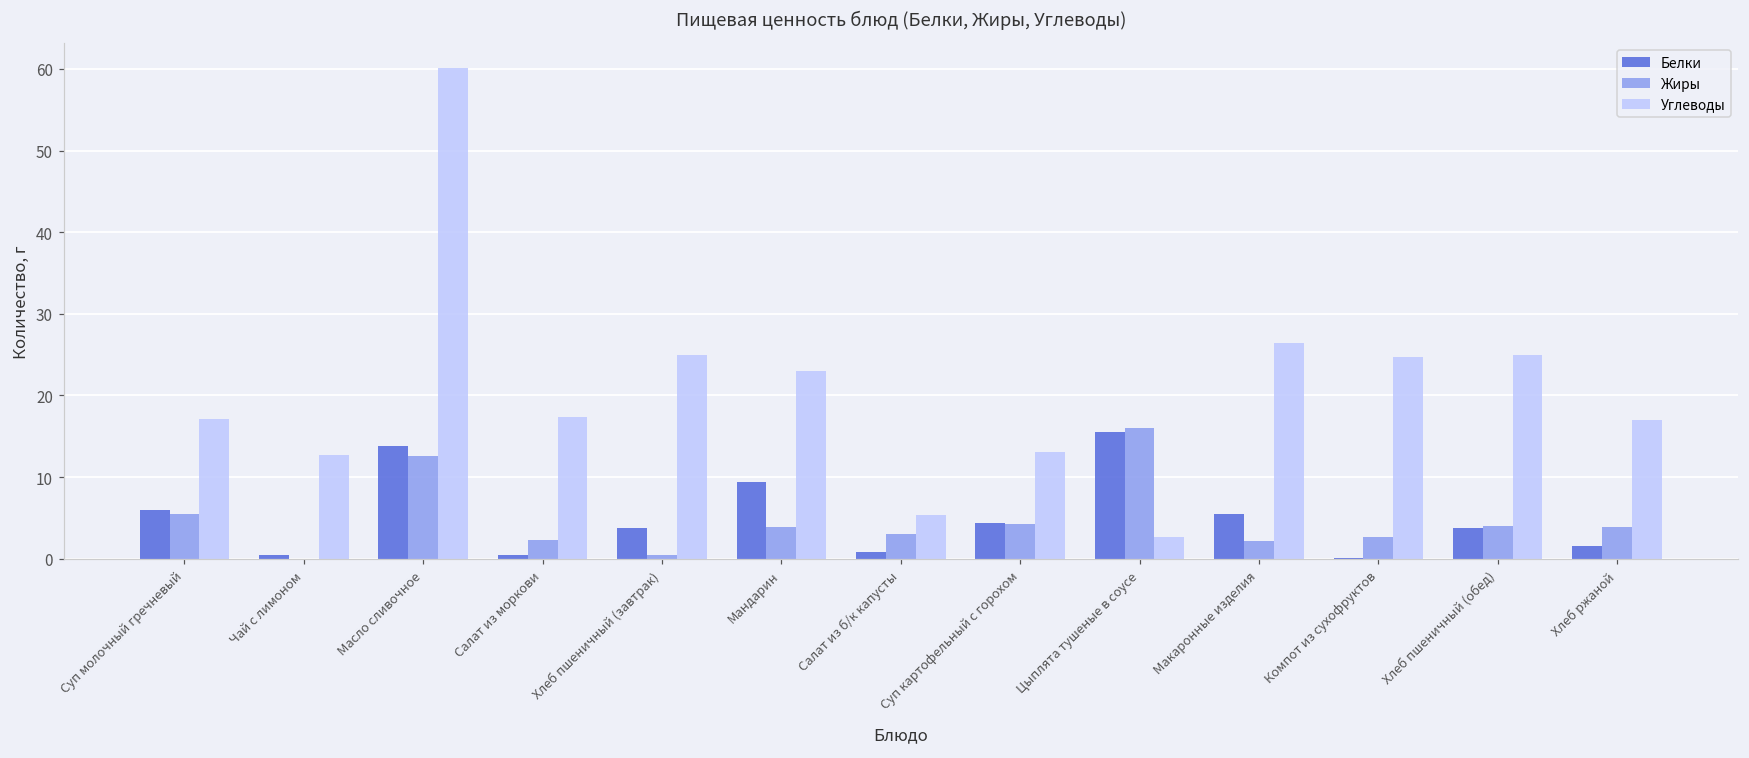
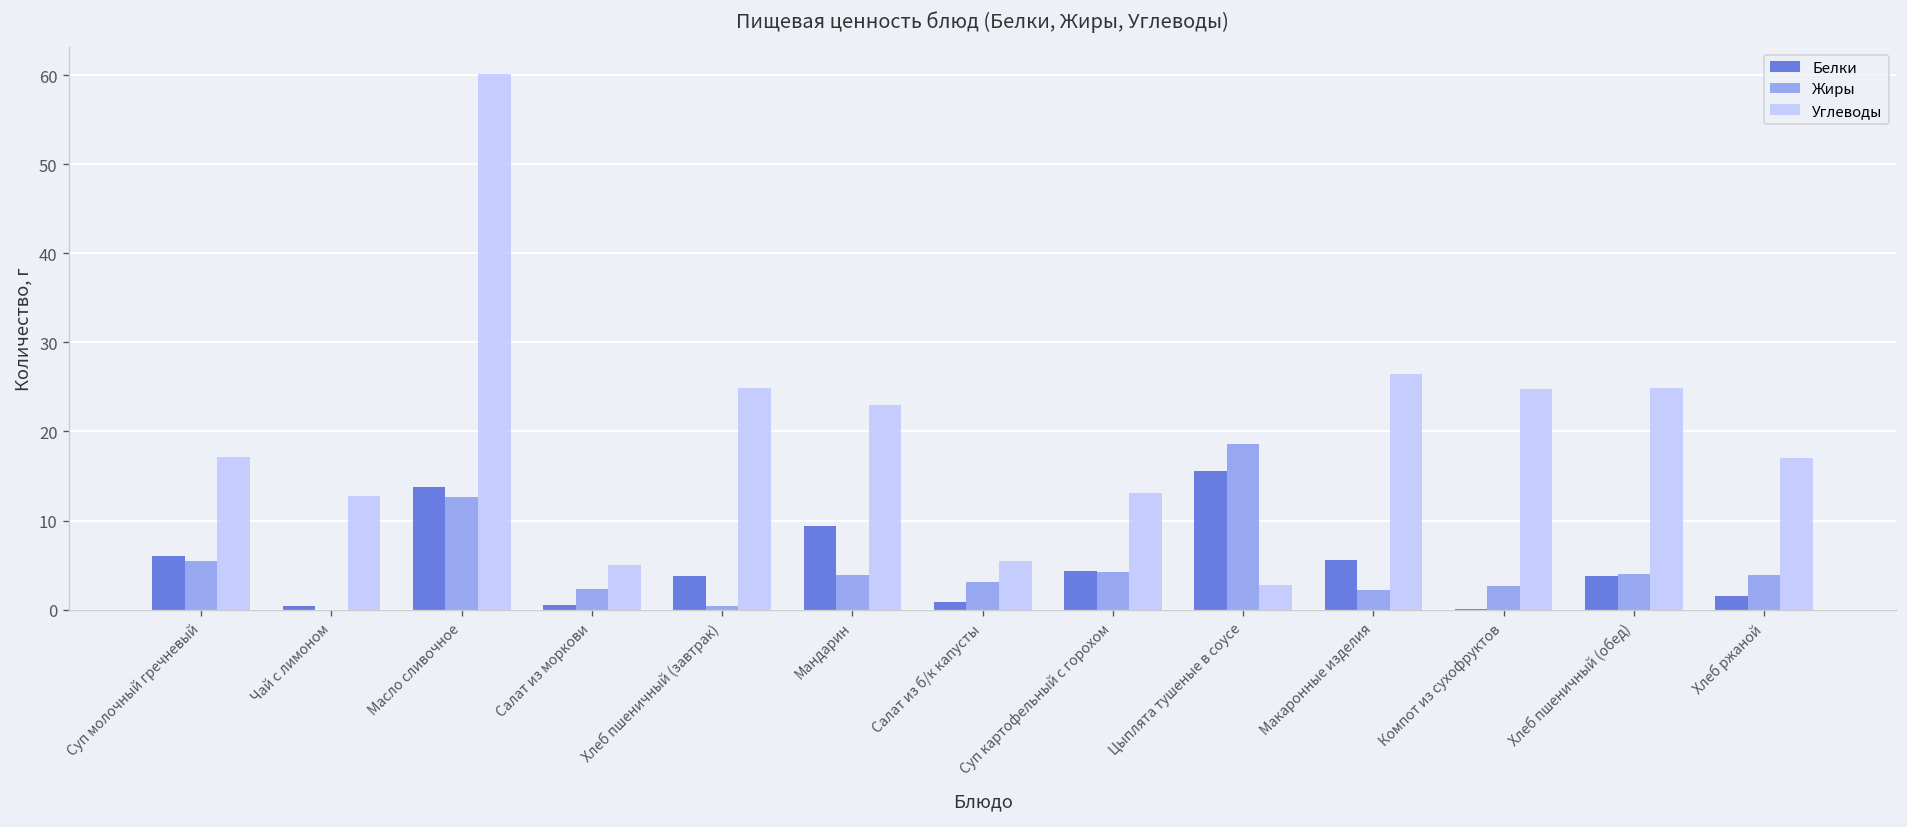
Углеводы, Салат из моркови: 17 -> 5
Жиры, Цыплята тушеные в соусе: 16 -> 19
